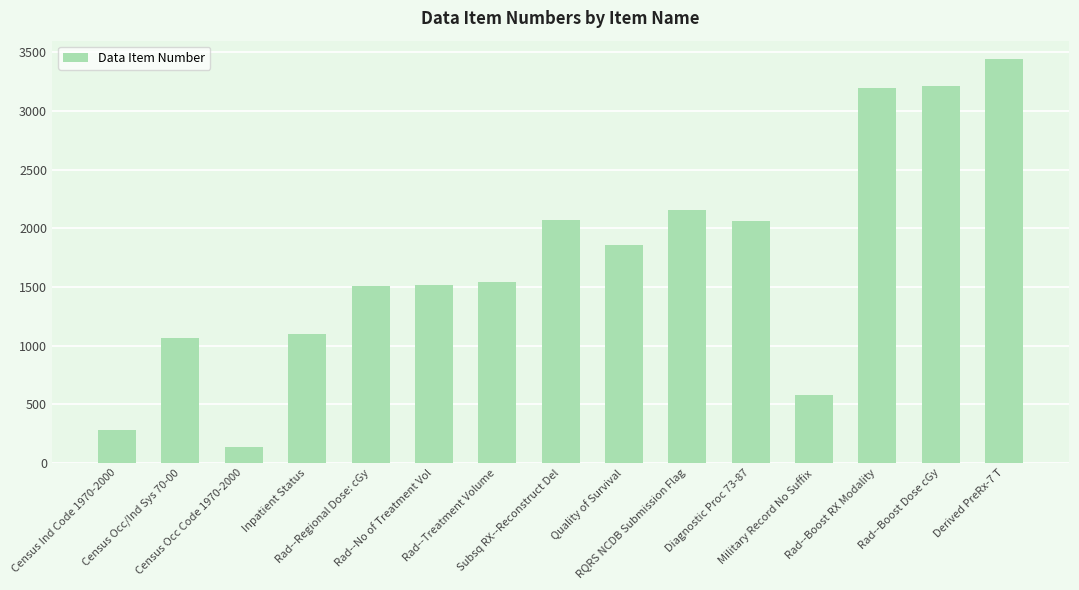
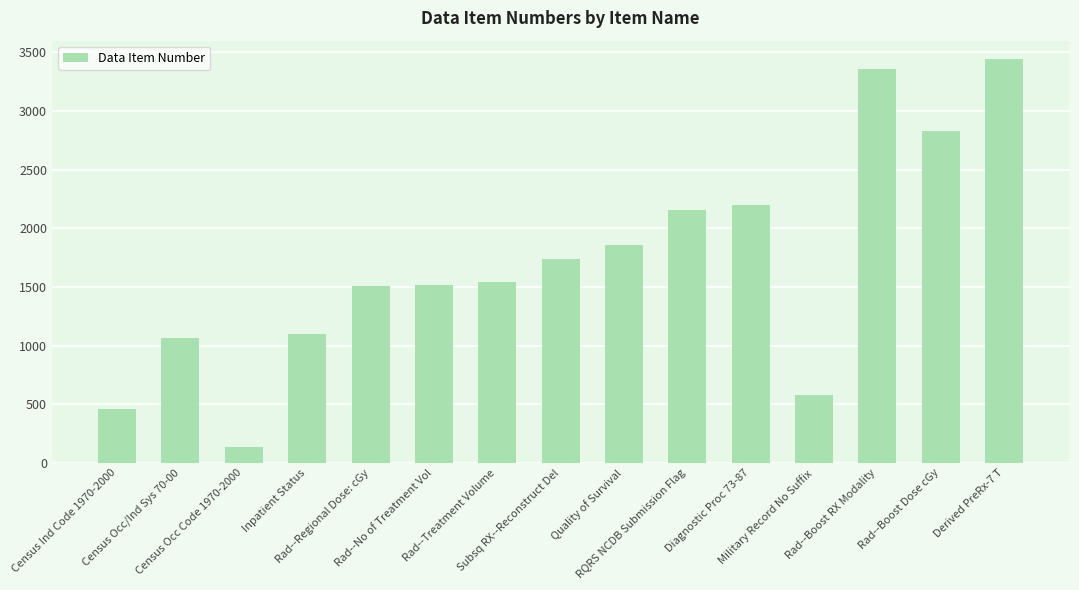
Census Ind Code 1970-2000: 280 -> 460
Subsq RX--Reconstruct Del: 2070 -> 1740
Diagnostic Proc 73-87: 2060 -> 2200
Rad--Boost RX Modality: 3200 -> 3360
Rad--Boost Dose cGy: 3210 -> 2830
